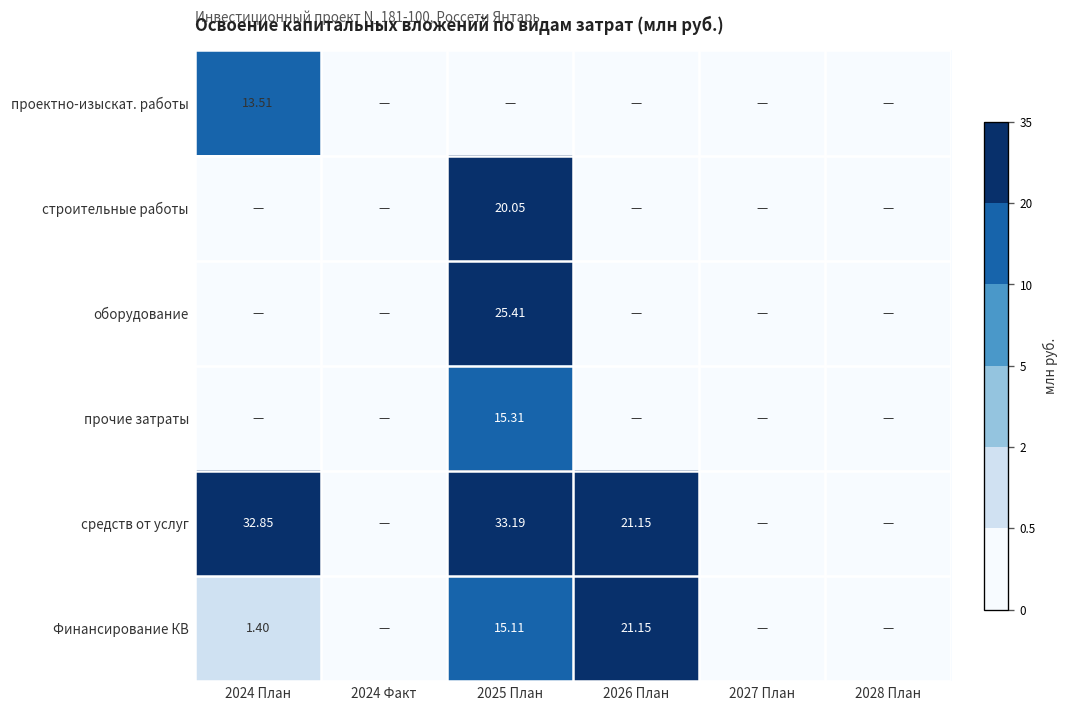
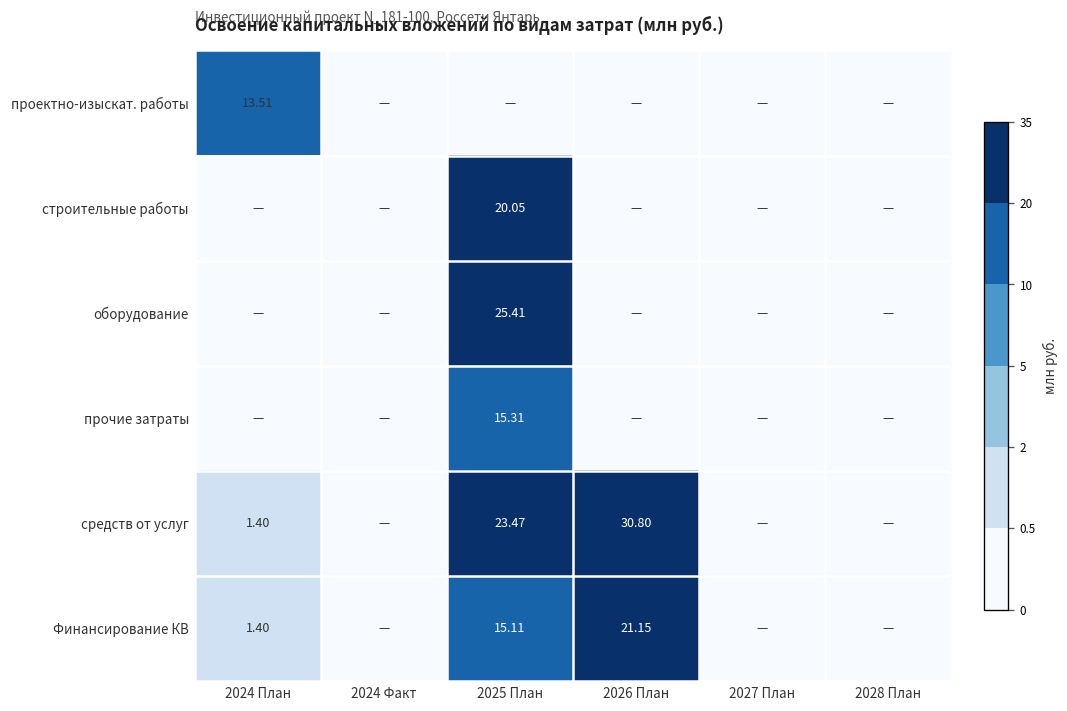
средств от услуг, 2024 План: 32.85 -> 1.40
средств от услуг, 2025 План: 33.19 -> 23.47
средств от услуг, 2026 План: 21.15 -> 30.80
